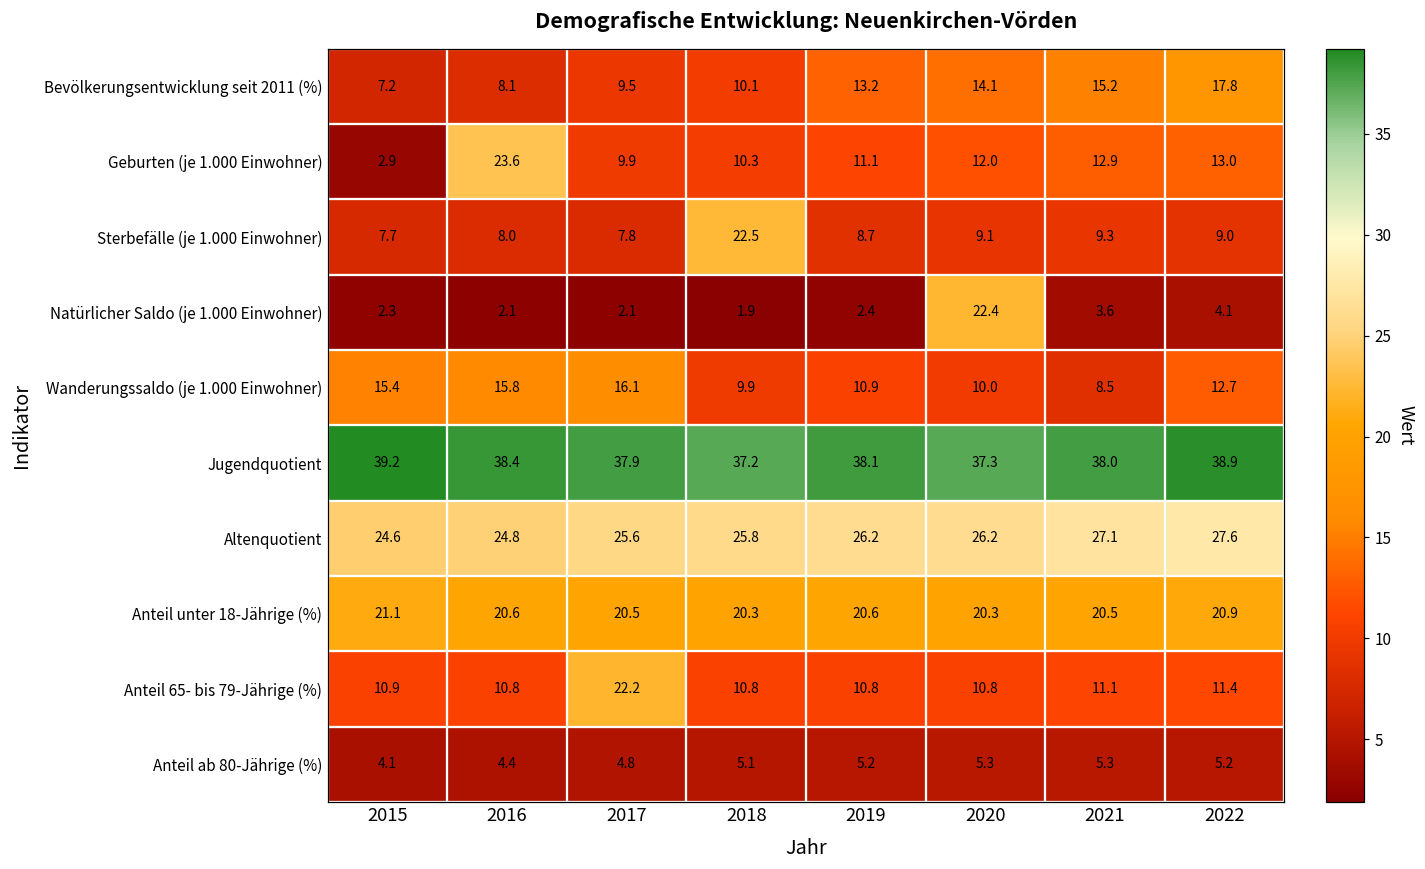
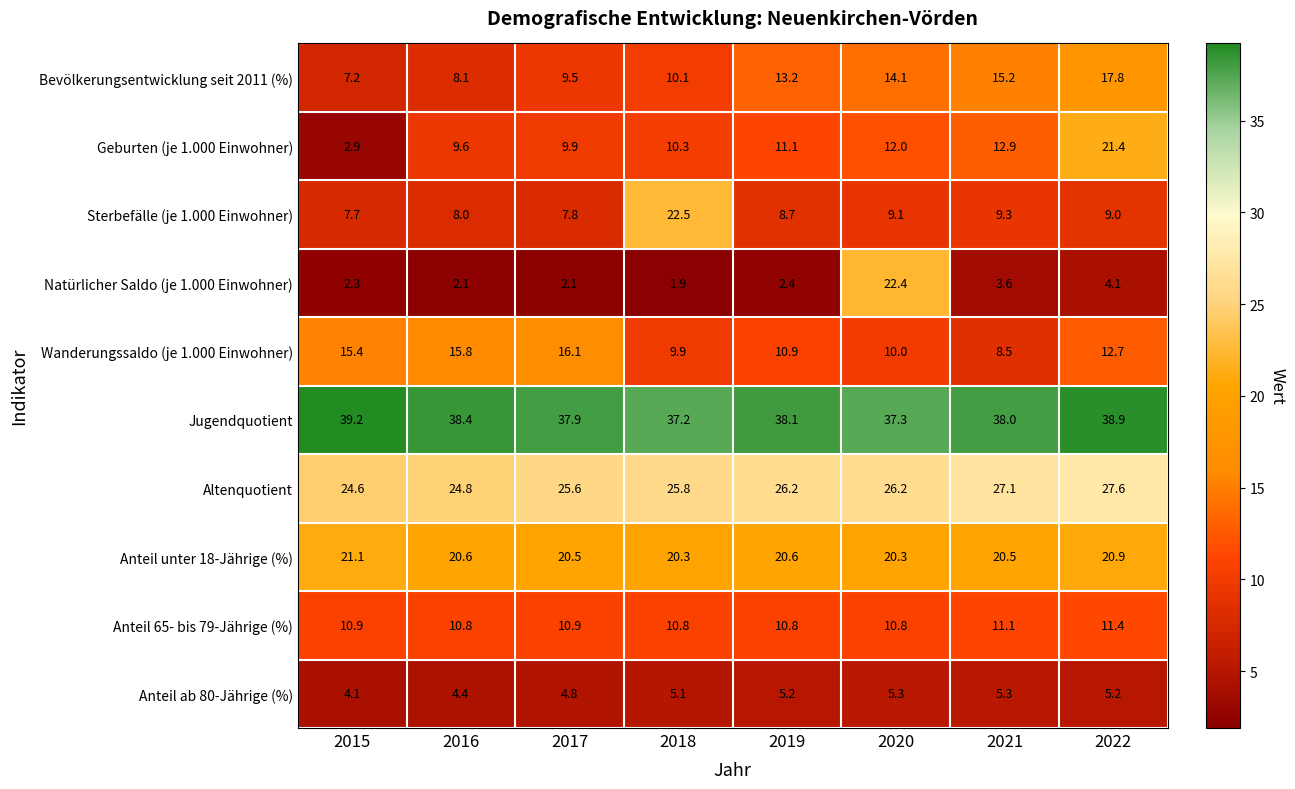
Geburten (je 1.000 Einwohner), 2016: 23.6 -> 9.6
Geburten (je 1.000 Einwohner), 2022: 13.0 -> 21.4
Anteil 65- bis 79-Jährige (%), 2017: 22.2 -> 10.9
